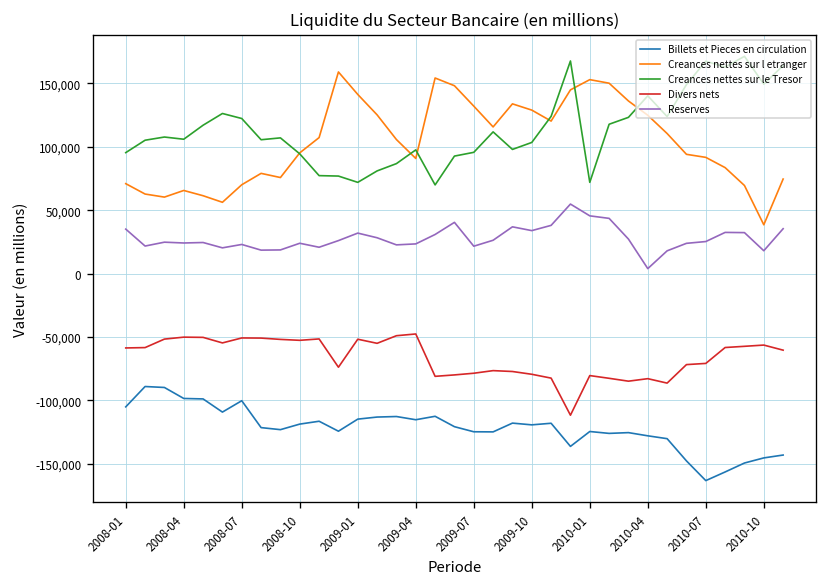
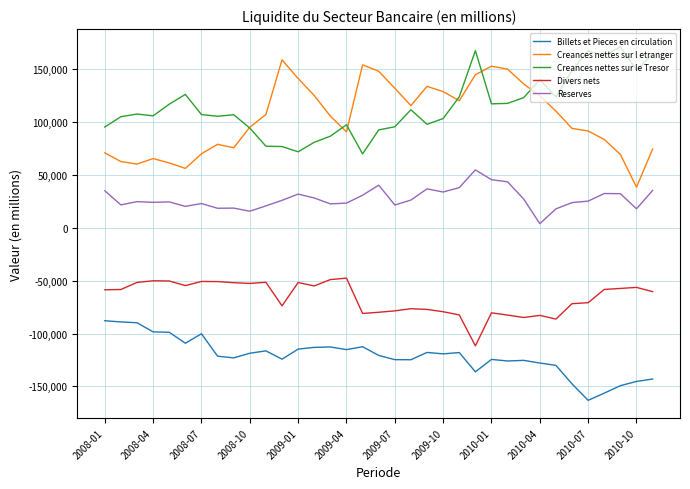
Billets et Pieces en circulation, 2008-01: -105,000 -> -88,000
Creances nettes sur le Tresor, 2008-07: 122,000 -> 107,000
Reserves, 2008-10: 24,000 -> 16,000
Creances nettes sur le Tresor, 2010-01: 72,000 -> 117,000
